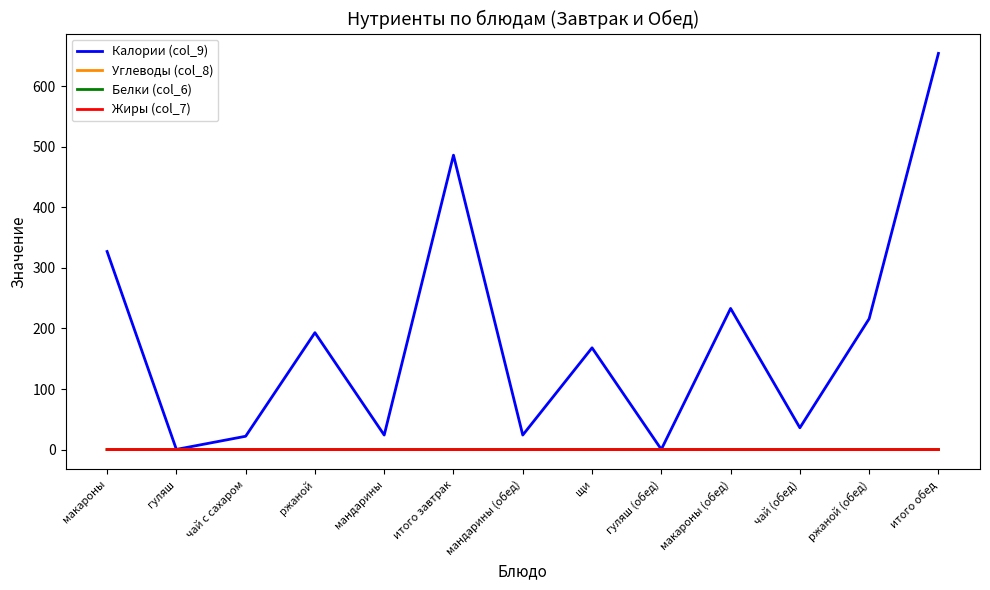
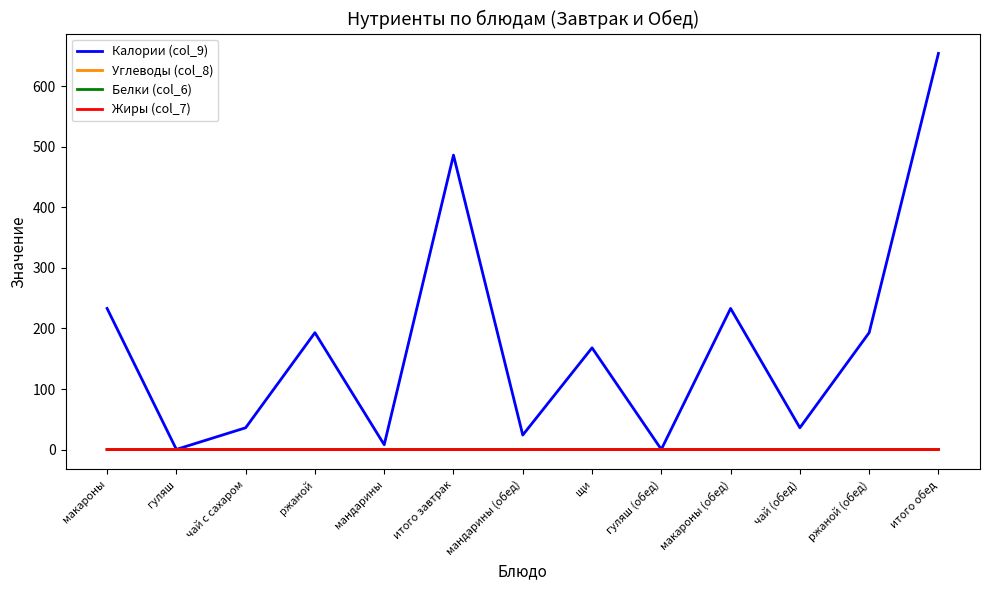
Калории (col_9), макароны: 330 -> 230
Калории (col_9), чай с сахаром: 20 -> 40
Калории (col_9), мандарины: 20 -> 10
Калории (col_9), ржаной (обед): 220 -> 190
